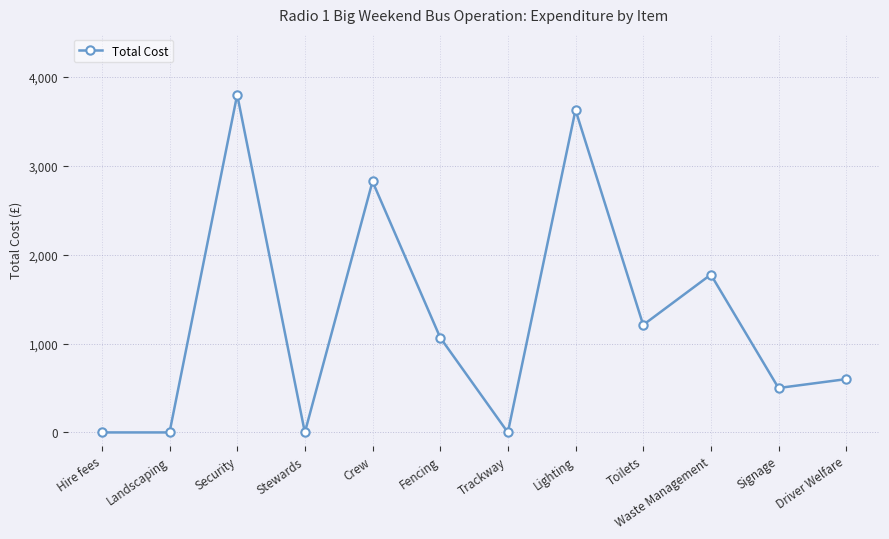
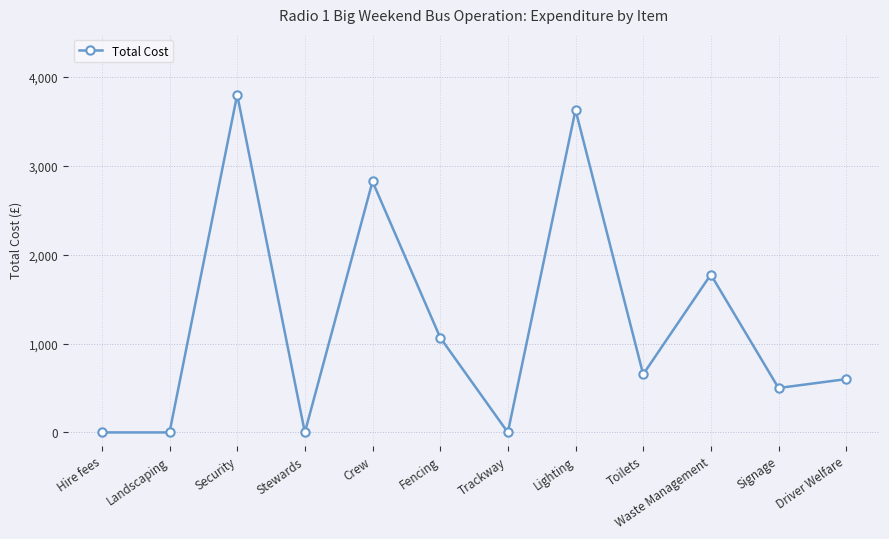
Toilets: 1,200 -> 700
